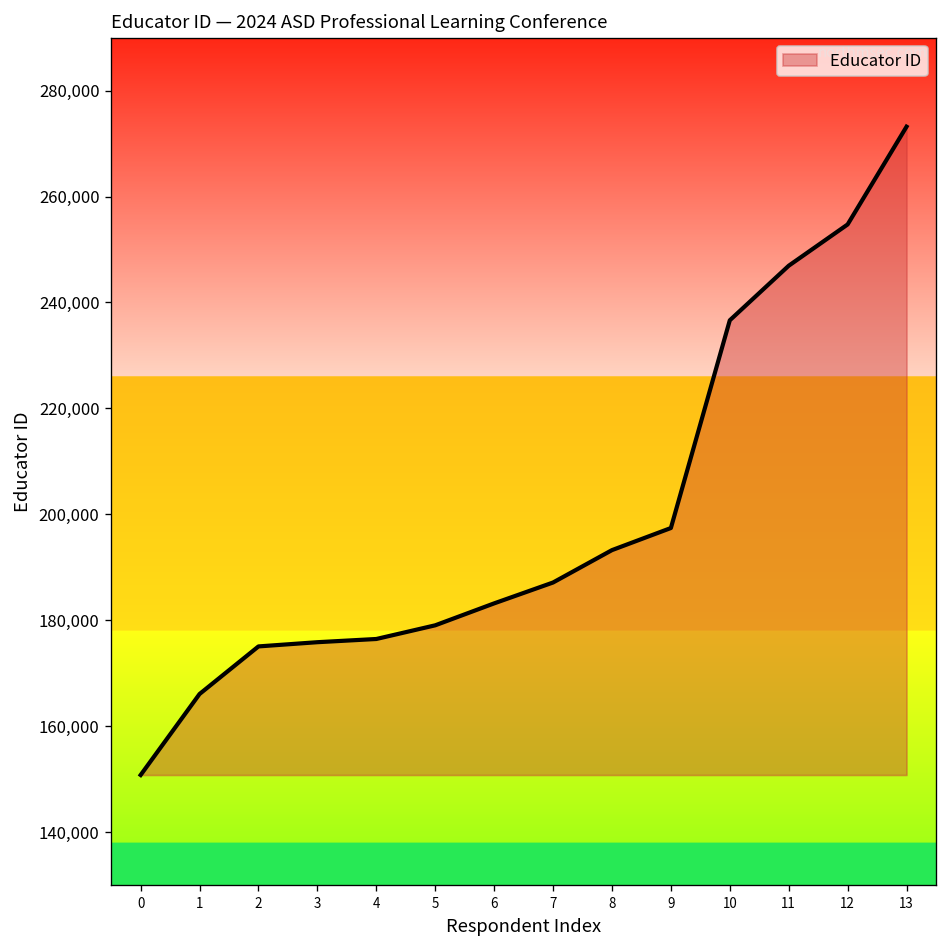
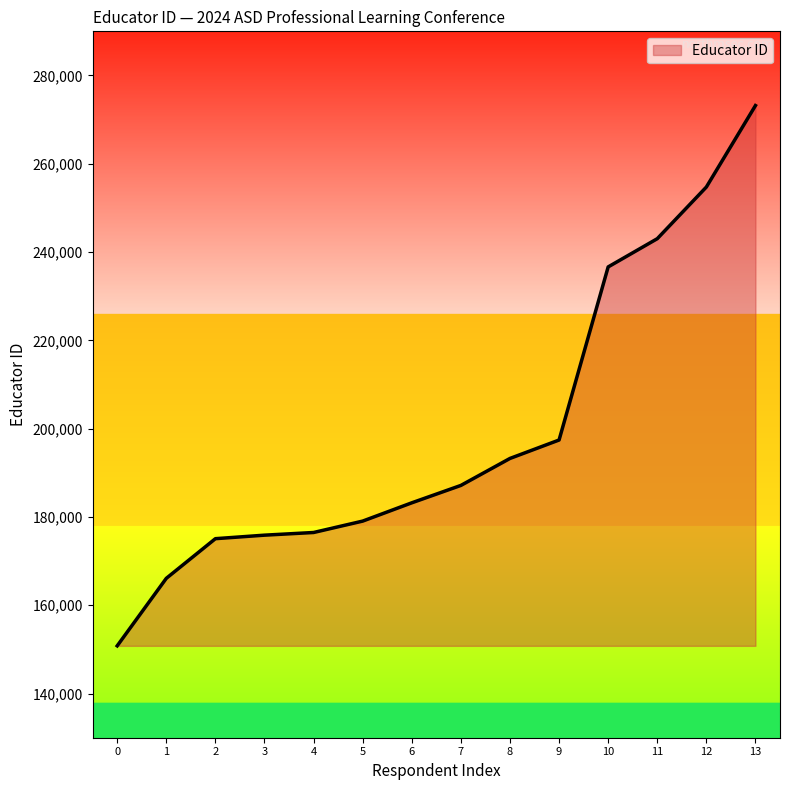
11: 247,000 -> 243,000
